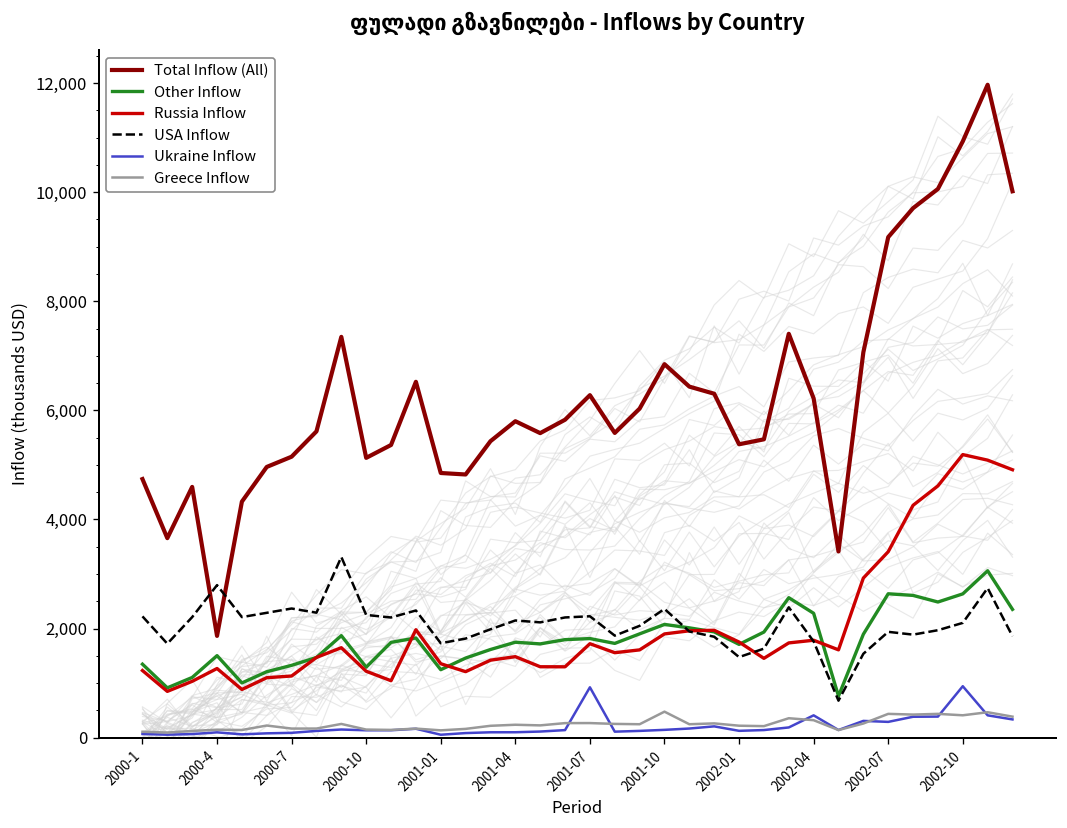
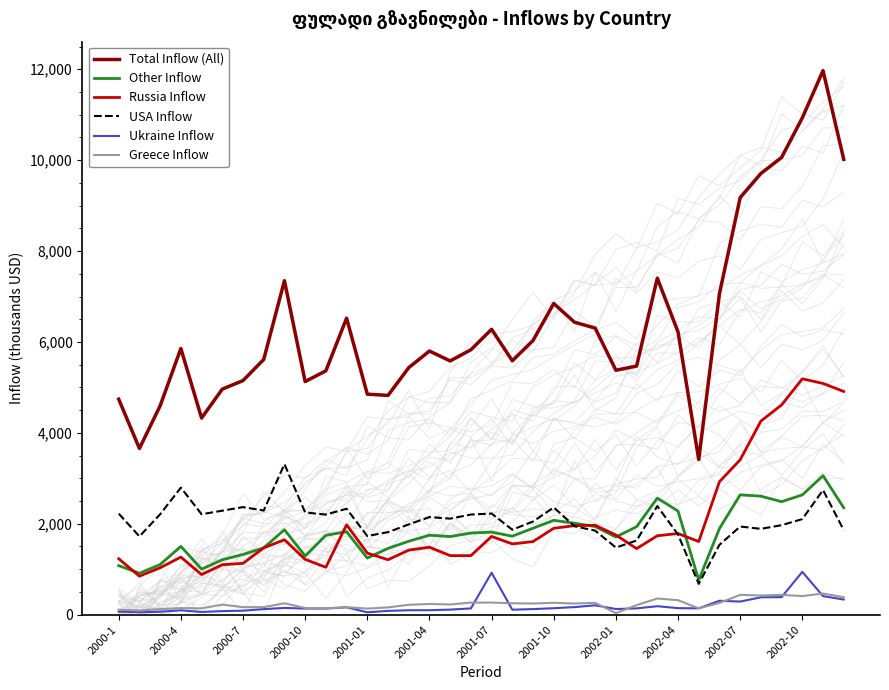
Other Inflow, 2000-1: 1,300 -> 1,100
Total Inflow (All), 2000-4: 1,900 -> 5,900
Greece Inflow, 2001-10: 500 -> 300
Greece Inflow, 2002-01: 200 -> 0
Ukraine Inflow, 2002-04: 400 -> 100
